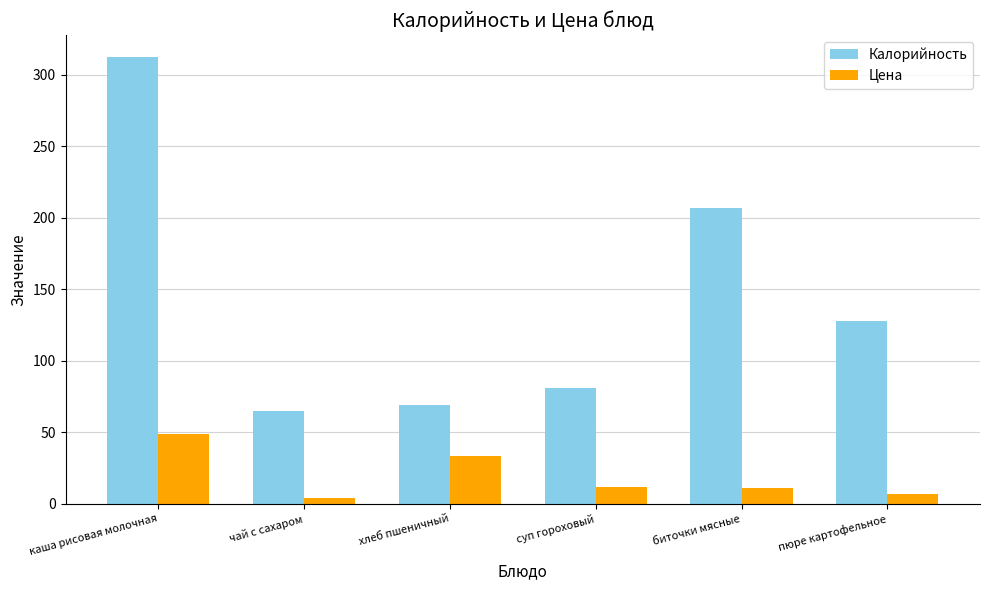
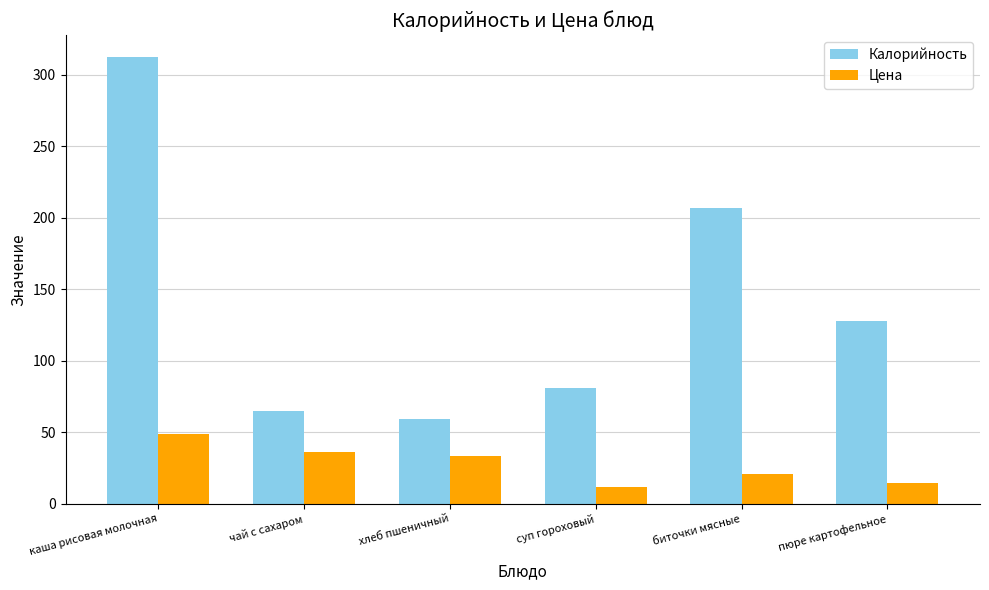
Цена, чай с сахаром: 4 -> 36
Калорийность, хлеб пшеничный: 69 -> 59
Цена, биточки мясные: 11 -> 21
Цена, пюре картофельное: 7 -> 15
